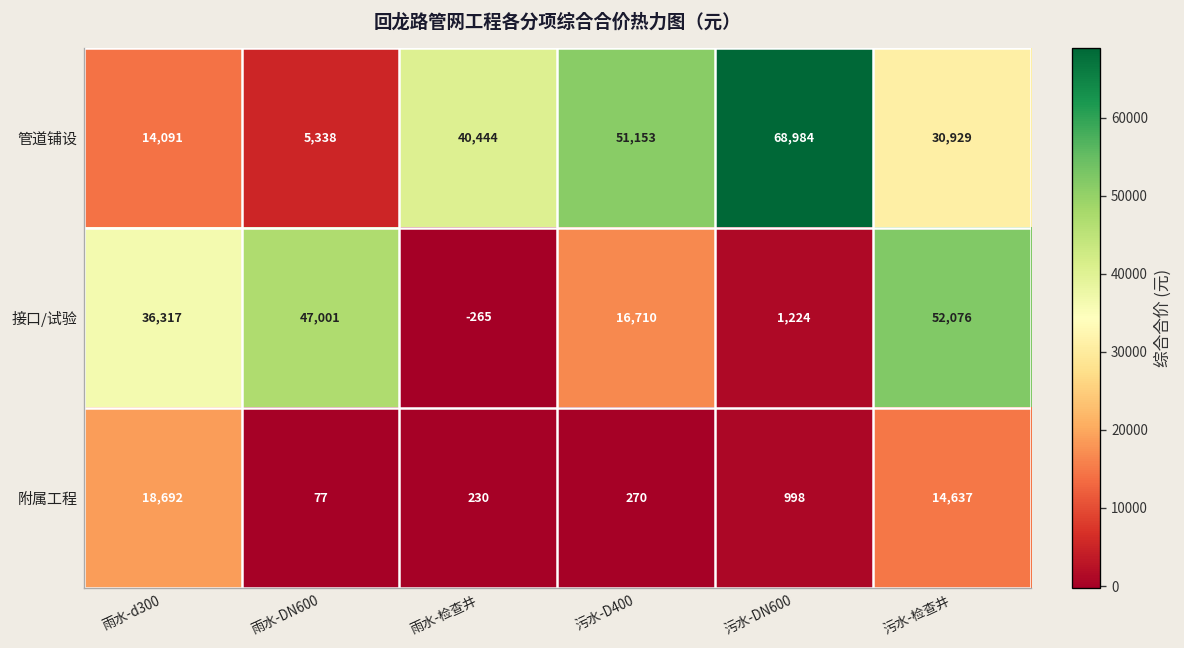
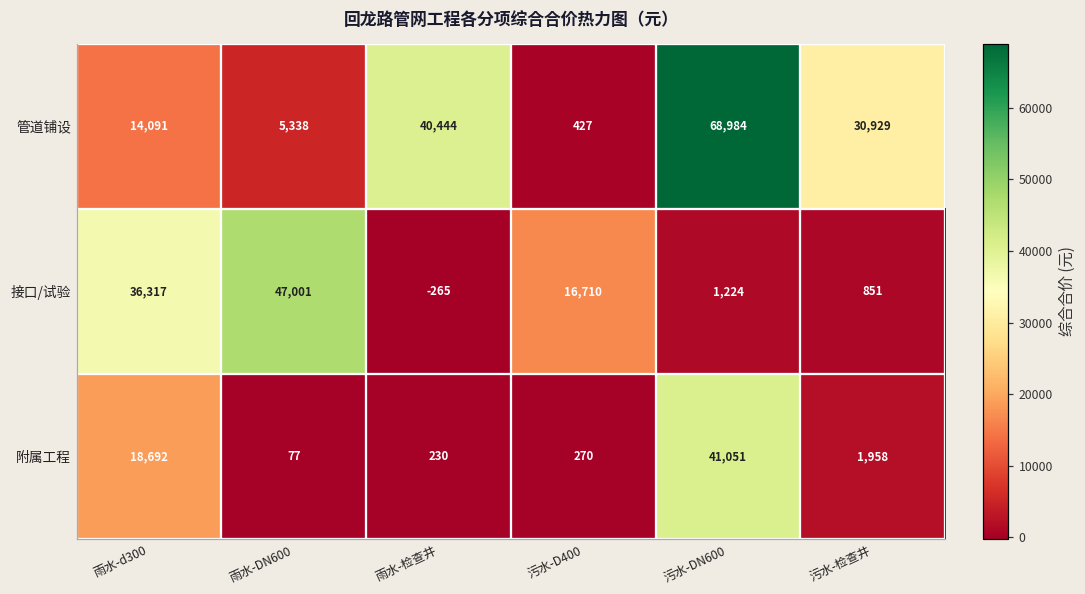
管道铺设, 污水-D400: 51,153 -> 427
接口/试验, 污水-检查井: 52,076 -> 851
附属工程, 污水-DN600: 998 -> 41,051
附属工程, 污水-检查井: 14,637 -> 1,958
